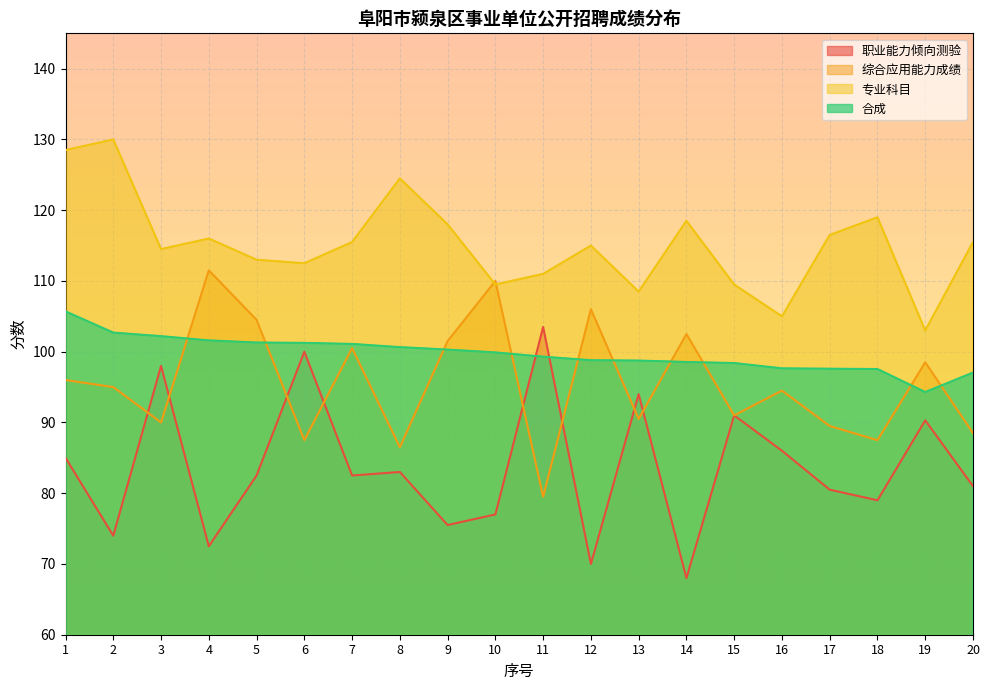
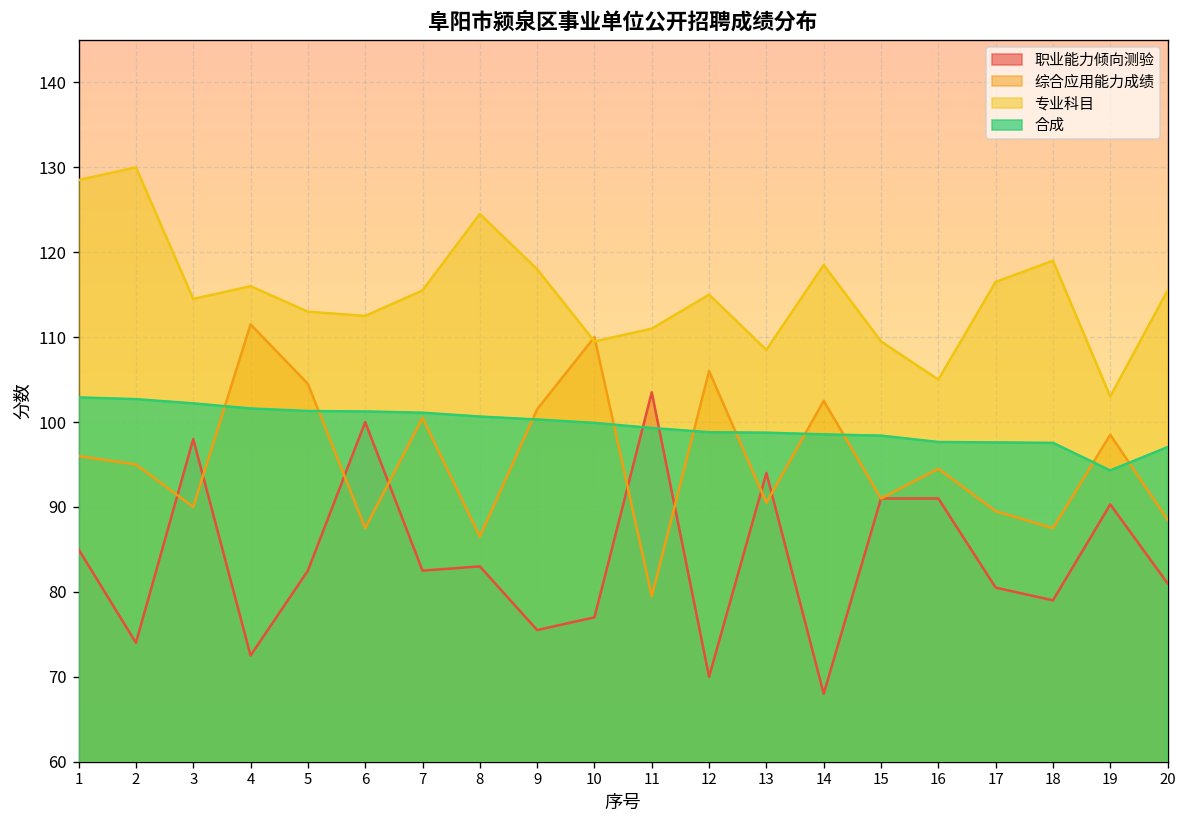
合成, 1: 106 -> 103
职业能力倾向测验, 16: 86 -> 91
